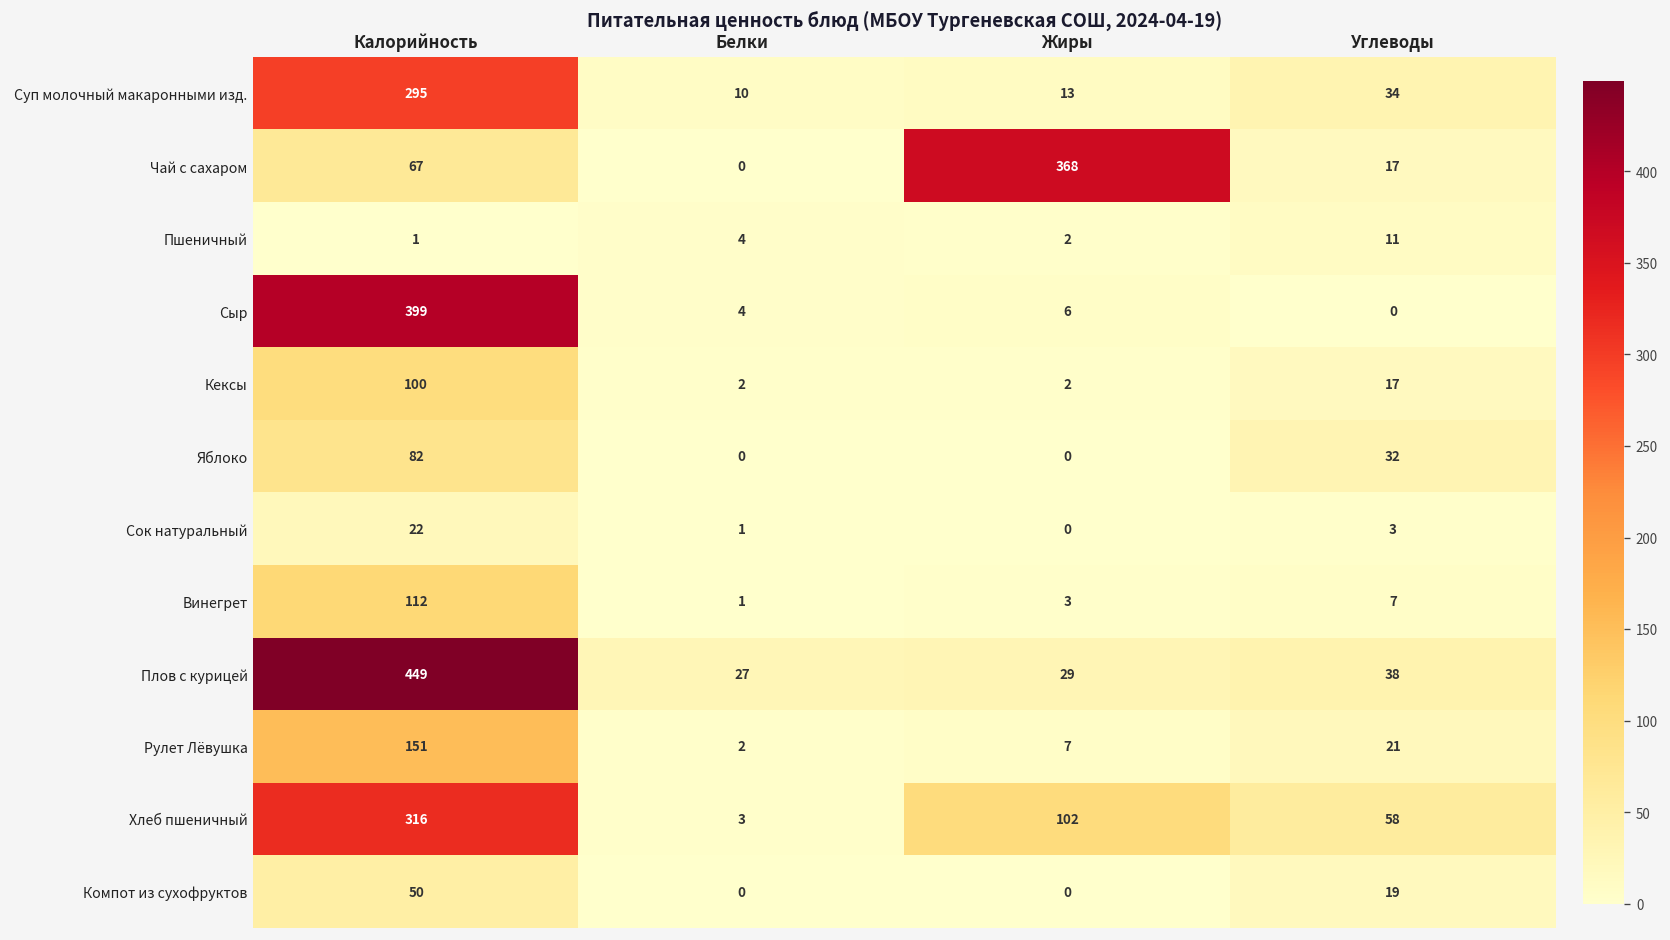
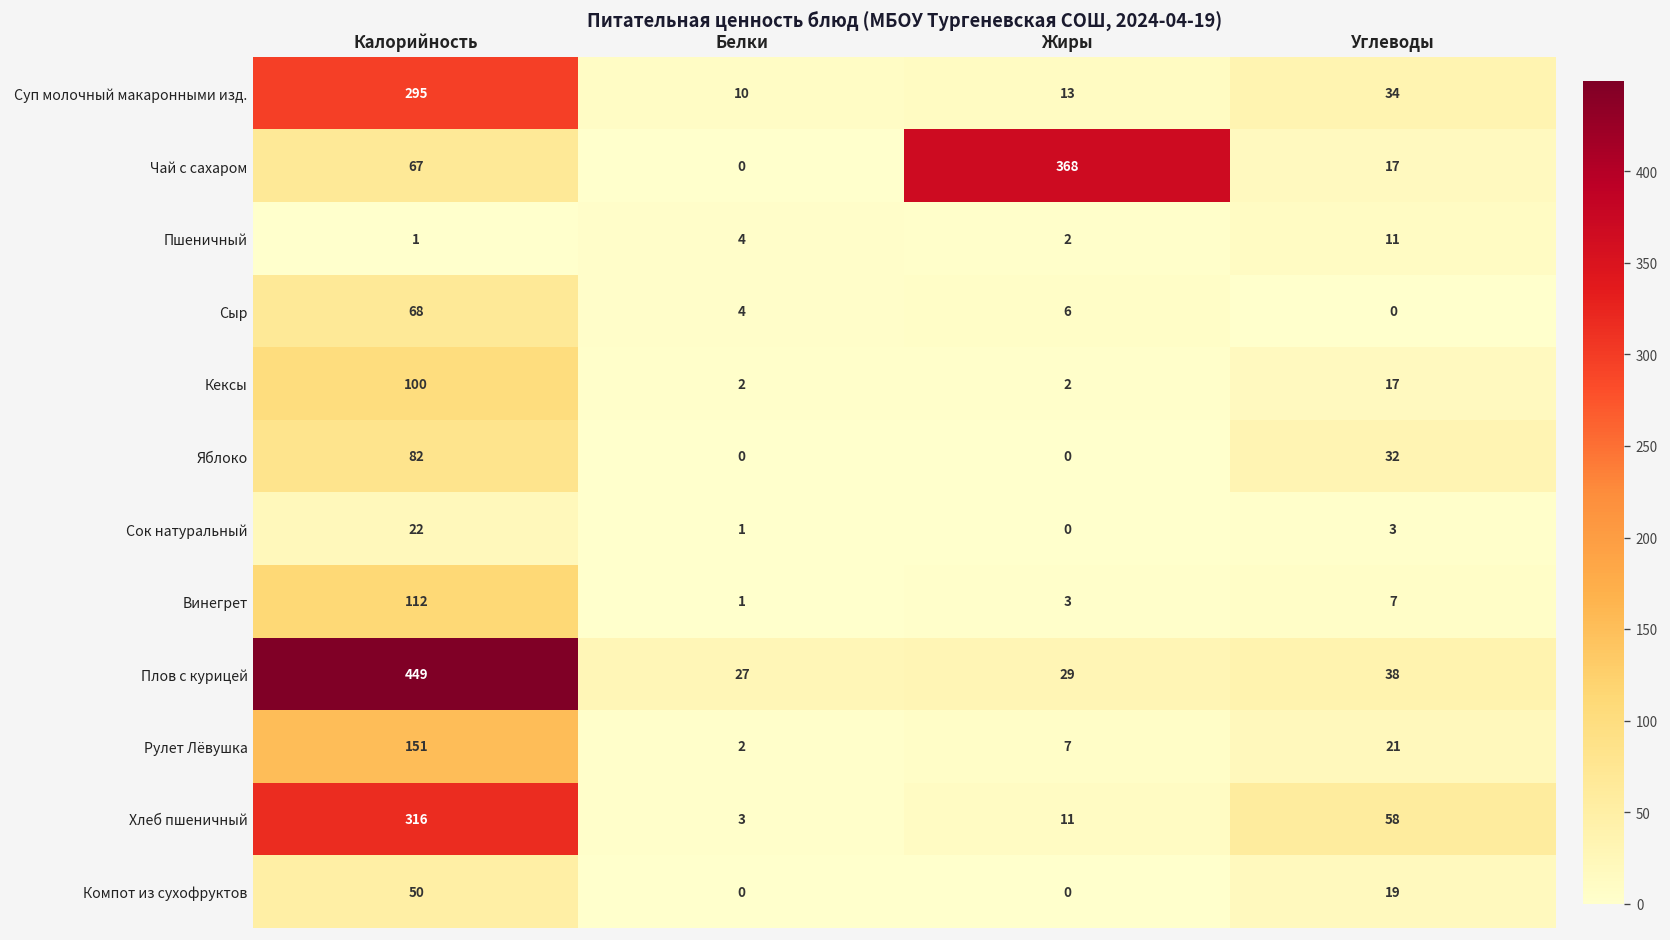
Сыр, Калорийность: 399 -> 68
Хлеб пшеничный, Жиры: 102 -> 11
